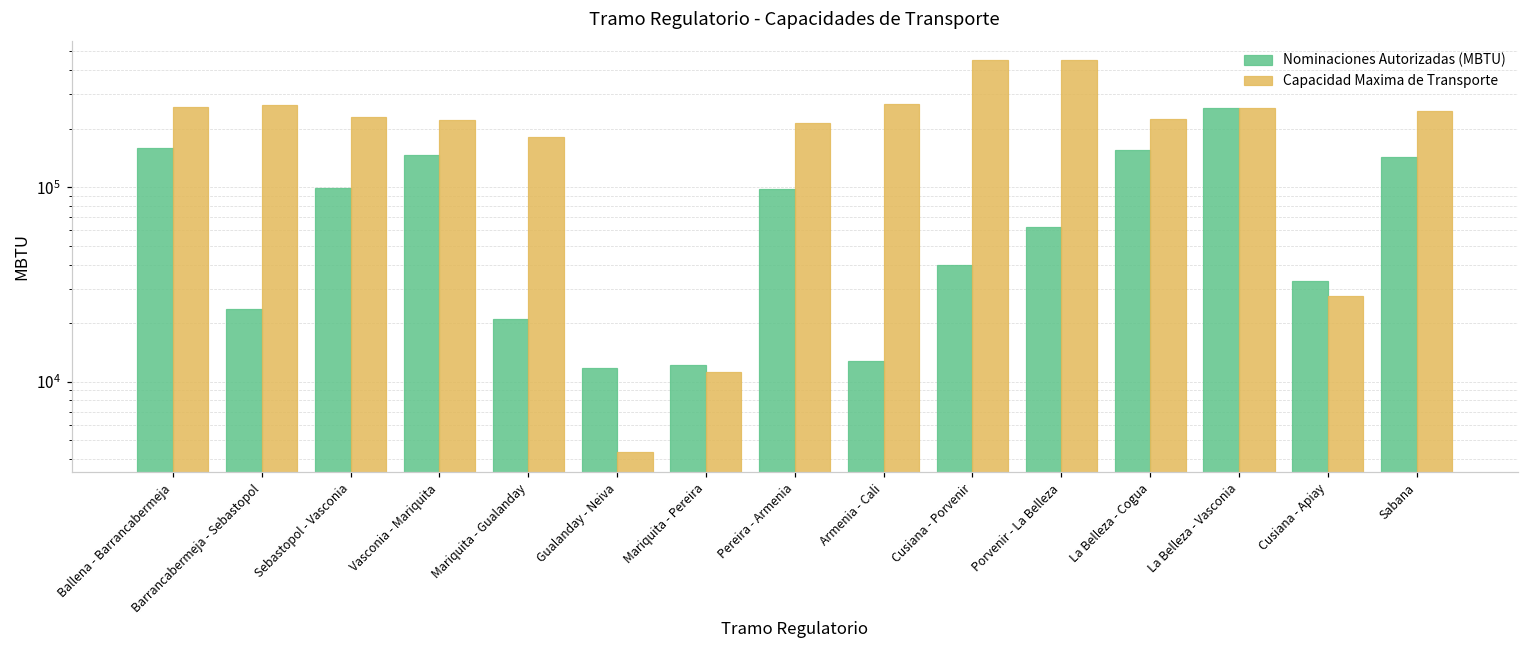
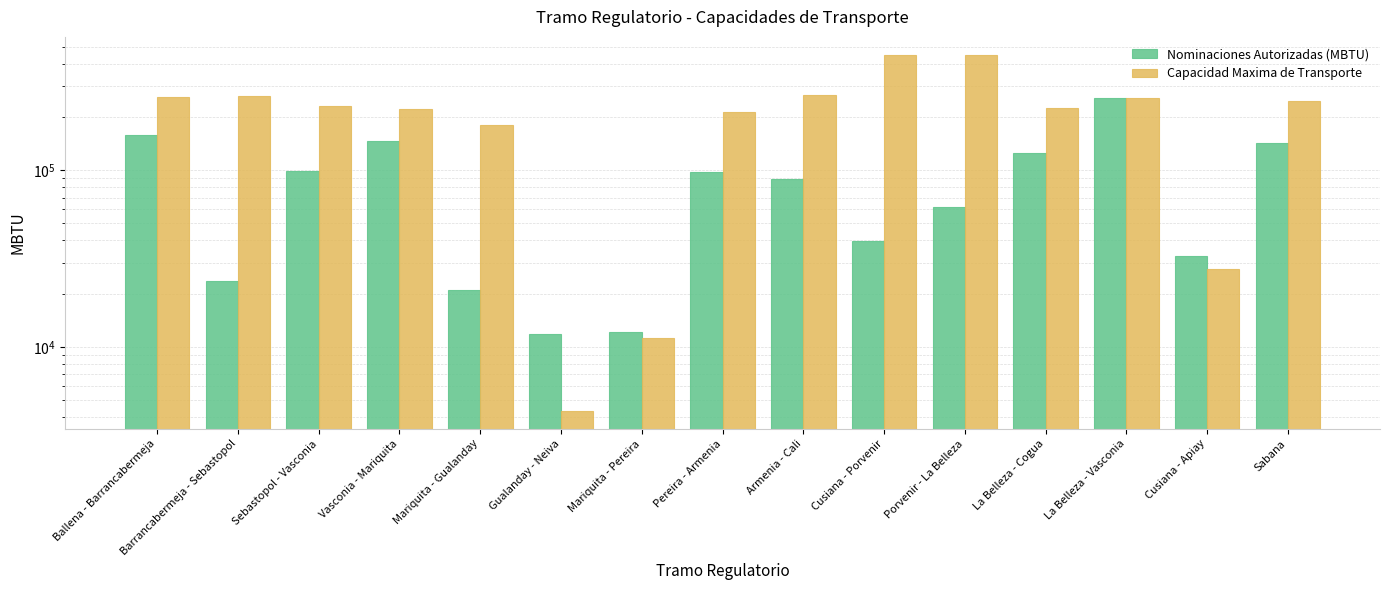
Nominaciones Autorizadas (MBTU), Armenia - Cali: 13000 -> 90000
Nominaciones Autorizadas (MBTU), La Belleza - Cogua: 160000 -> 120000
